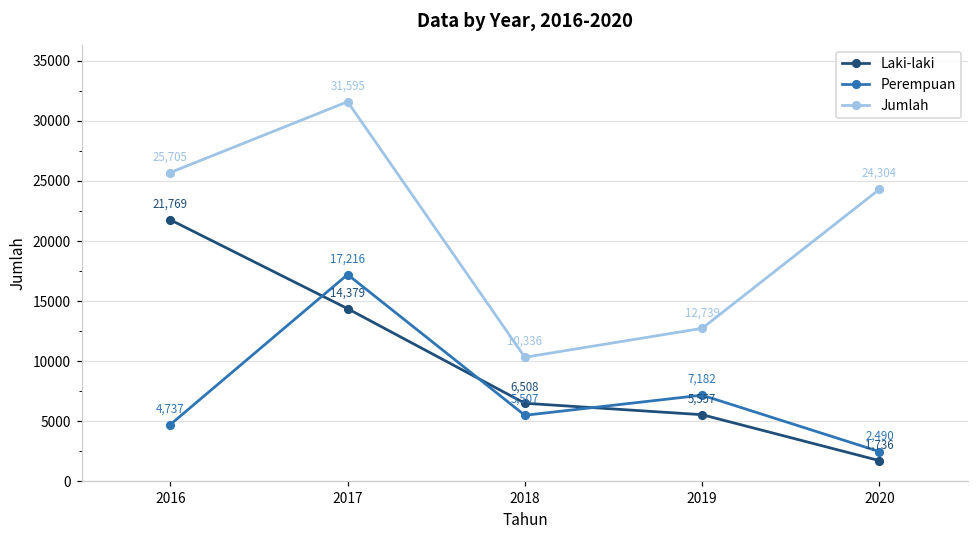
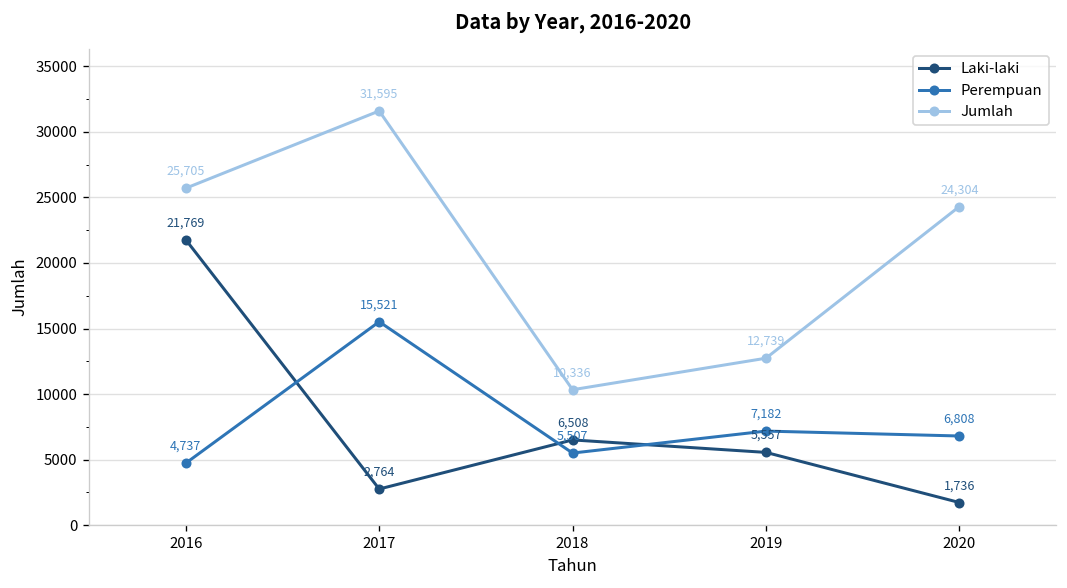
Laki-laki, 2017: 14,379 -> 2,764
Perempuan, 2017: 17,216 -> 15,521
Perempuan, 2020: 2,490 -> 6,808
